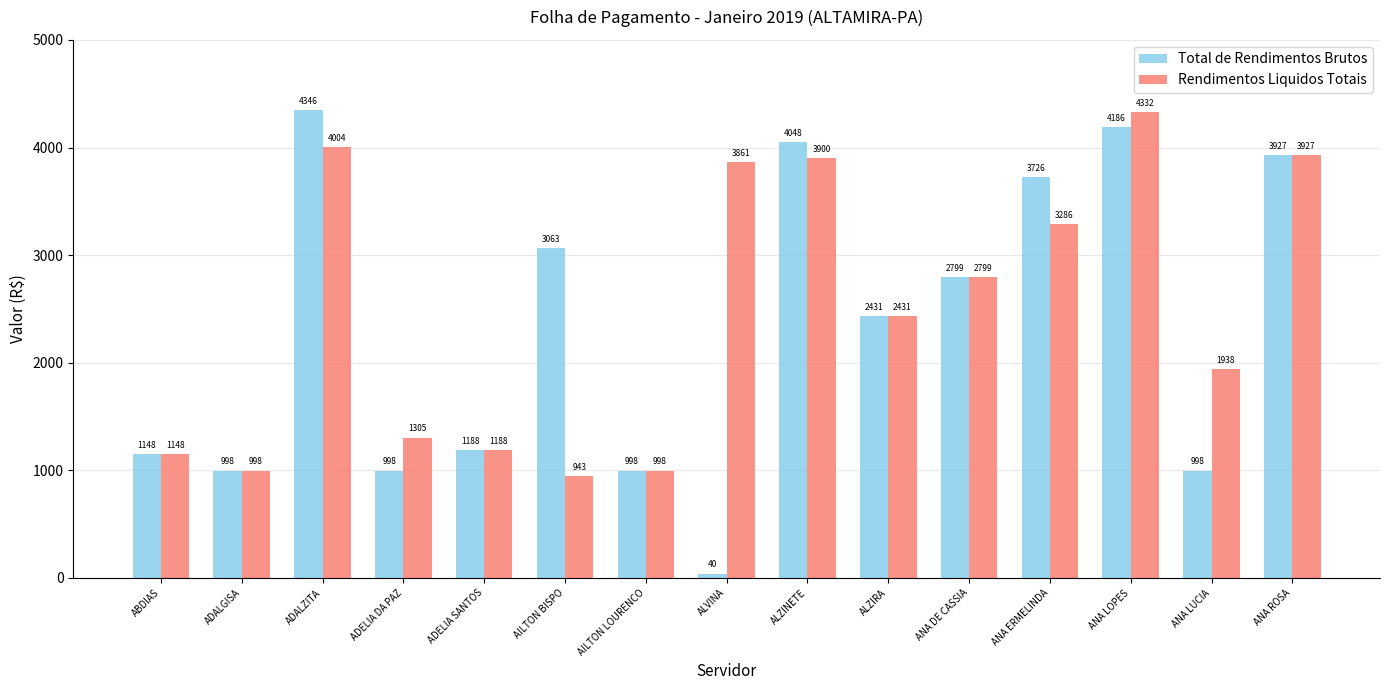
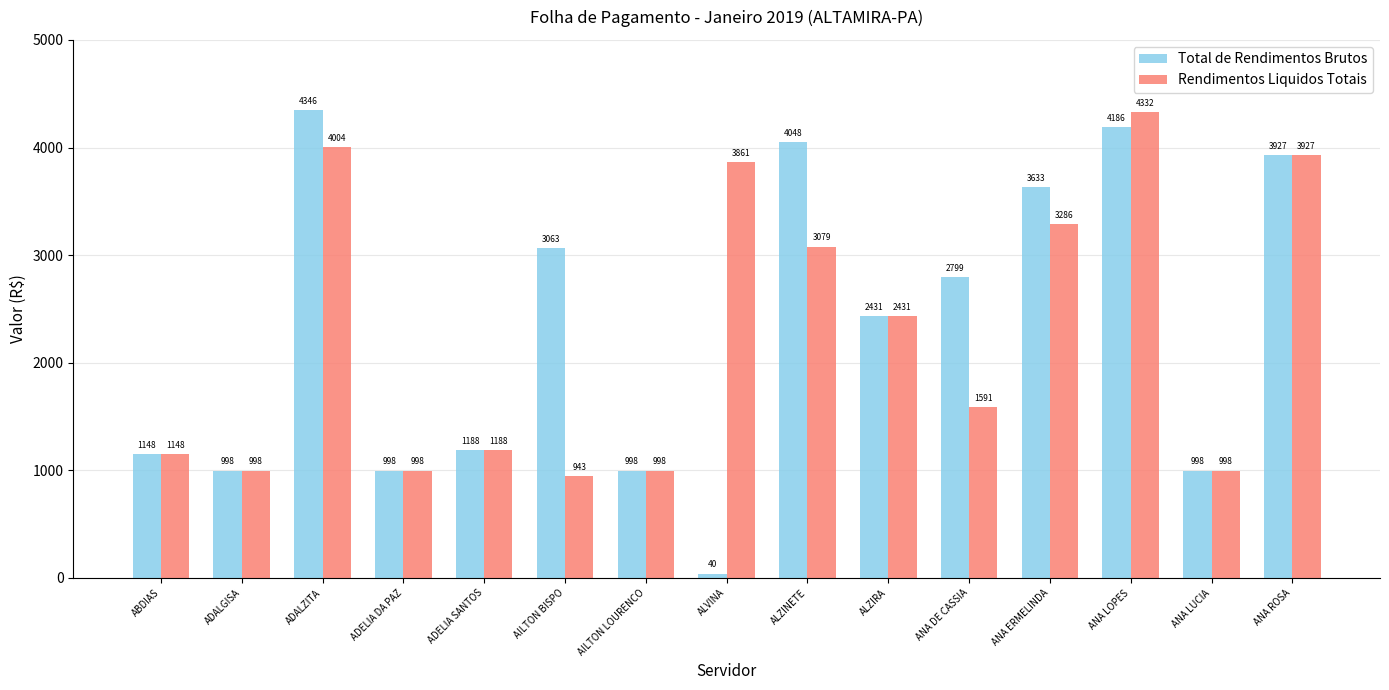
Rendimentos Liquidos Totais, ADELIA DA PAZ: 1305 -> 998
Rendimentos Liquidos Totais, ALZINETE: 3900 -> 3079
Rendimentos Liquidos Totais, ANA DE CASSIA: 2799 -> 1591
Total de Rendimentos Brutos, ANA ERMELINDA: 3726 -> 3633
Rendimentos Liquidos Totais, ANA LUCIA: 1938 -> 998
